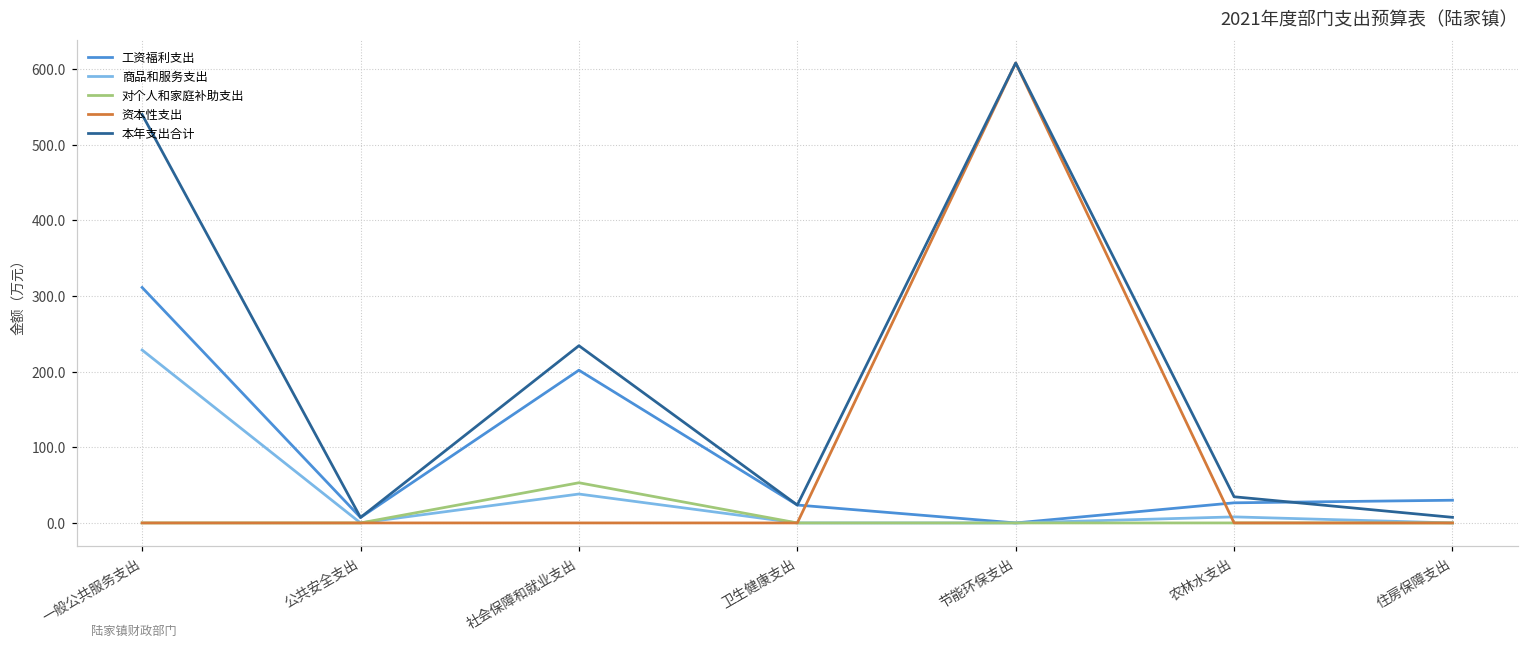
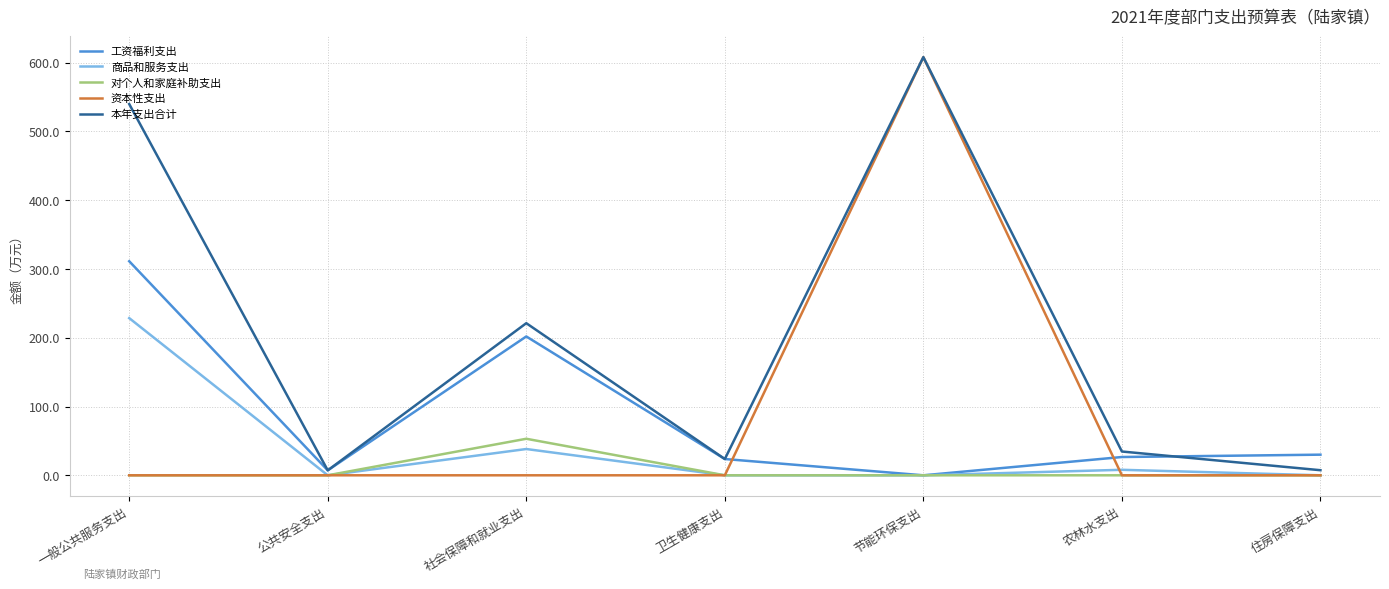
本年支出合计, 社会保障和就业支出: 230 -> 220
